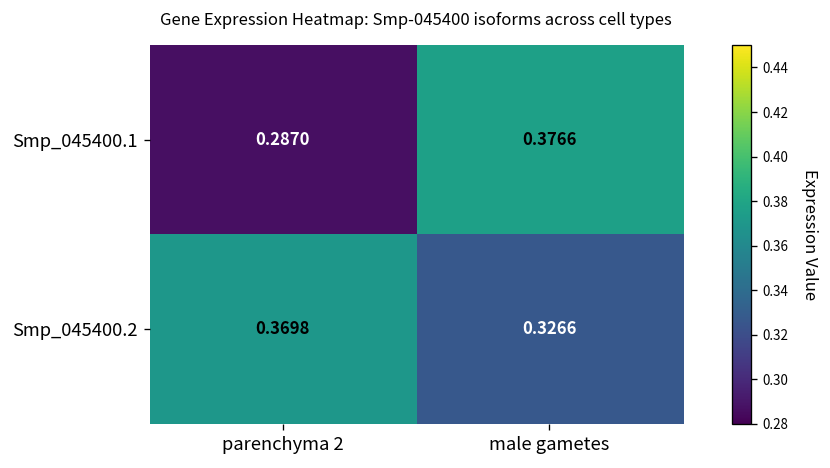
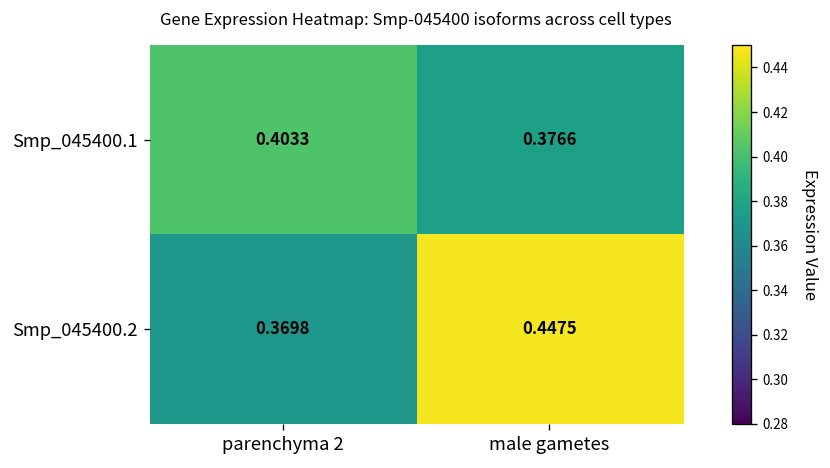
Smp_045400.1, parenchyma 2: 0.2870 -> 0.4033
Smp_045400.2, male gametes: 0.3266 -> 0.4475
